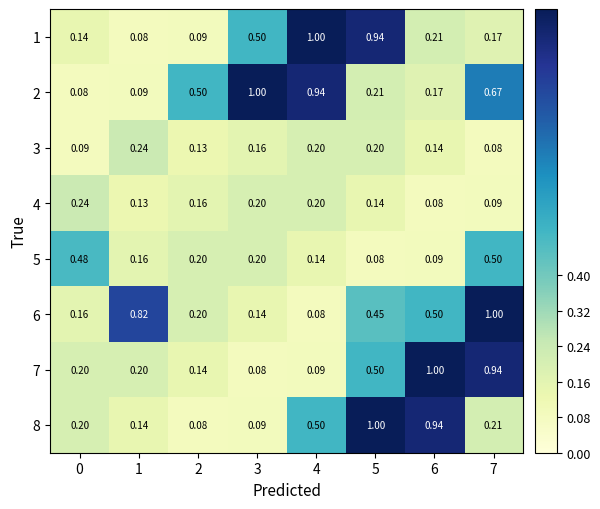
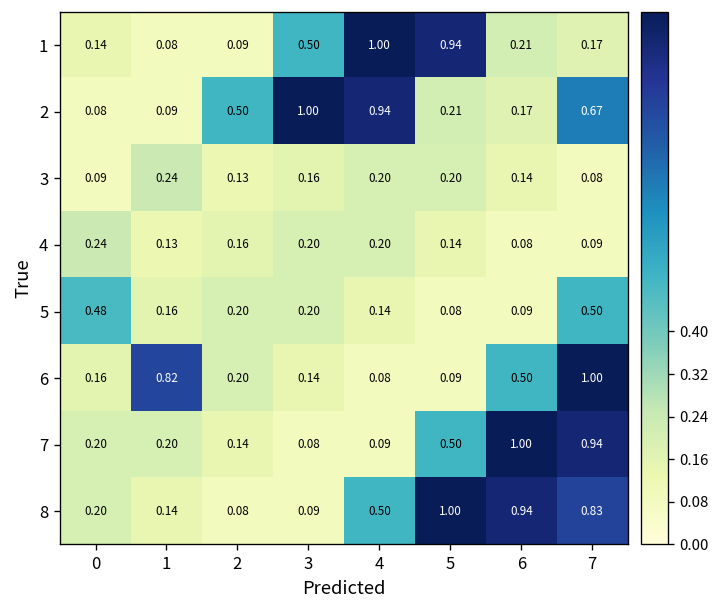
6, 5: 0.45 -> 0.09
8, 7: 0.21 -> 0.83
